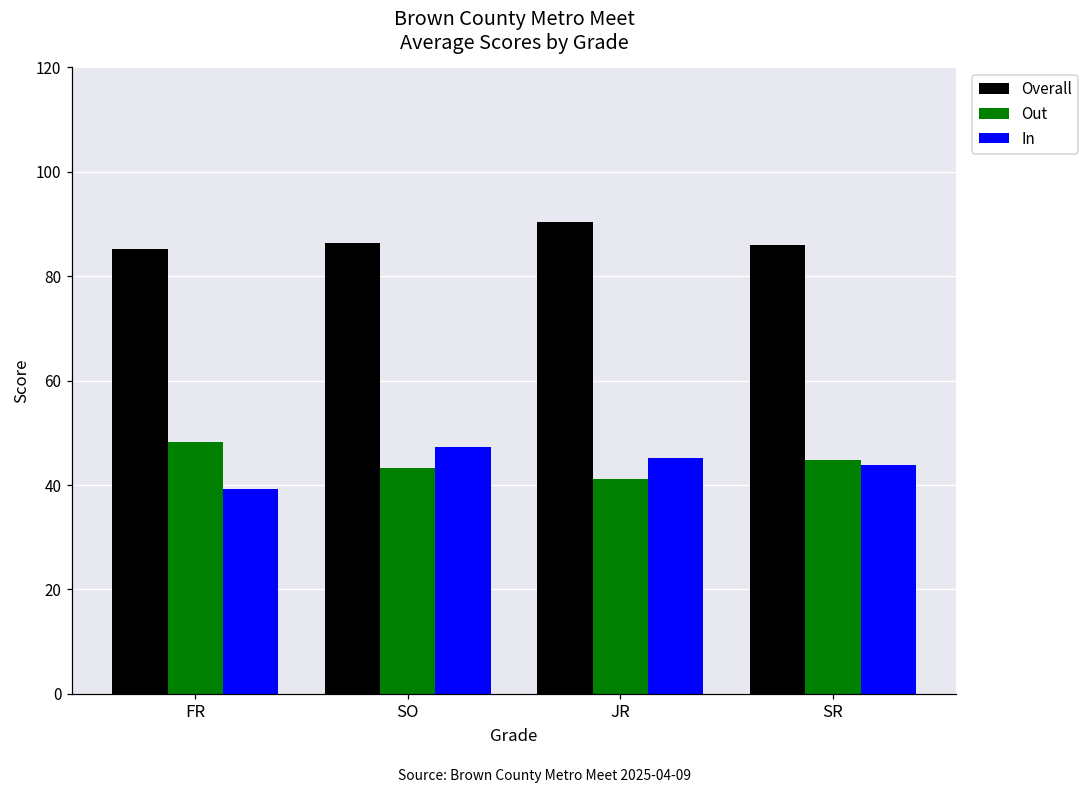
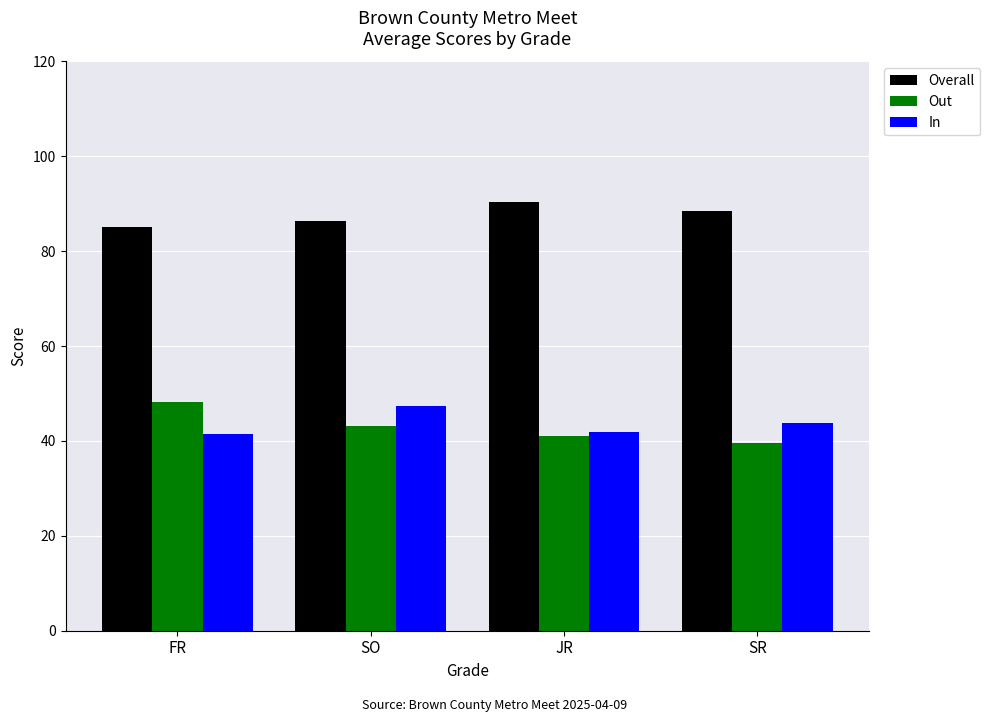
In, FR: 39 -> 42
In, JR: 45 -> 42
Overall, SR: 86 -> 89
Out, SR: 45 -> 40
